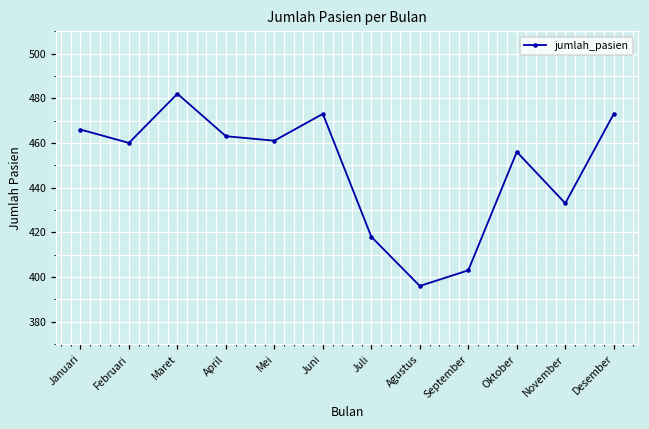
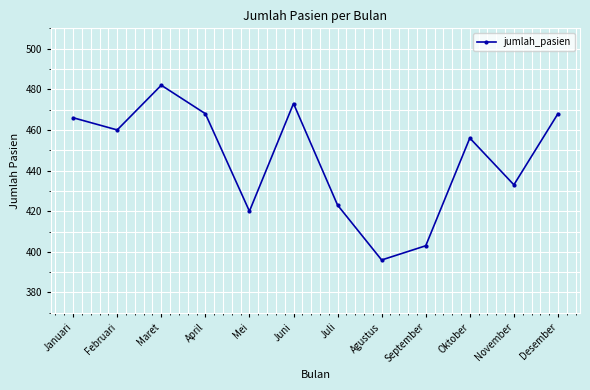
April: 463 -> 468
Mei: 461 -> 420
Juli: 418 -> 423
Desember: 473 -> 468
